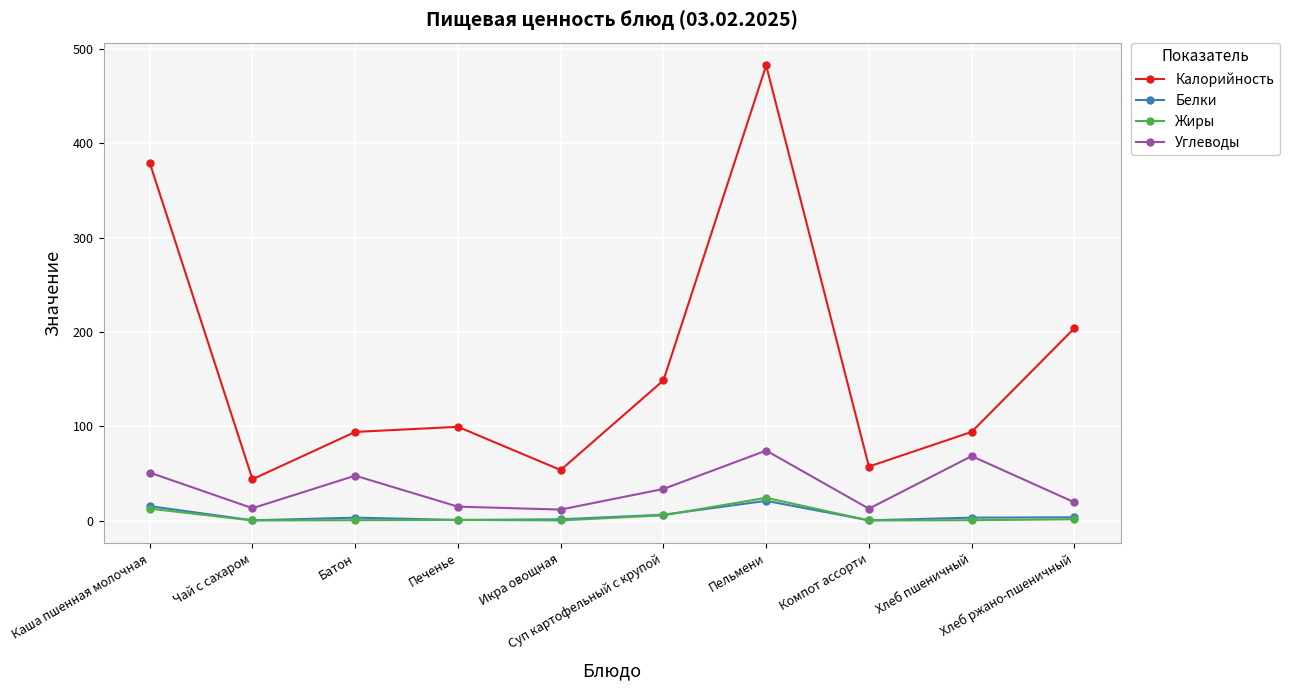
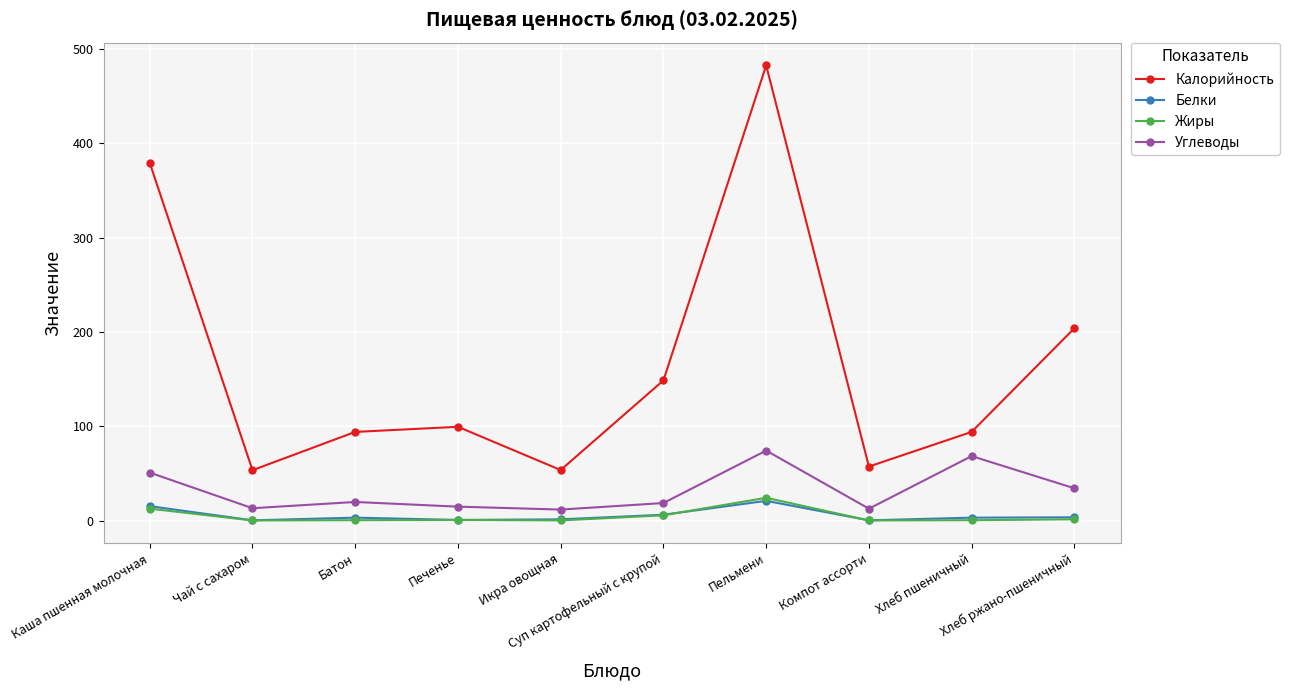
Калорийность, Чай с сахаром: 40 -> 50
Углеводы, Батон: 50 -> 20
Углеводы, Суп картофельный с крупой: 30 -> 20
Углеводы, Хлеб ржано-пшеничный: 20 -> 30
